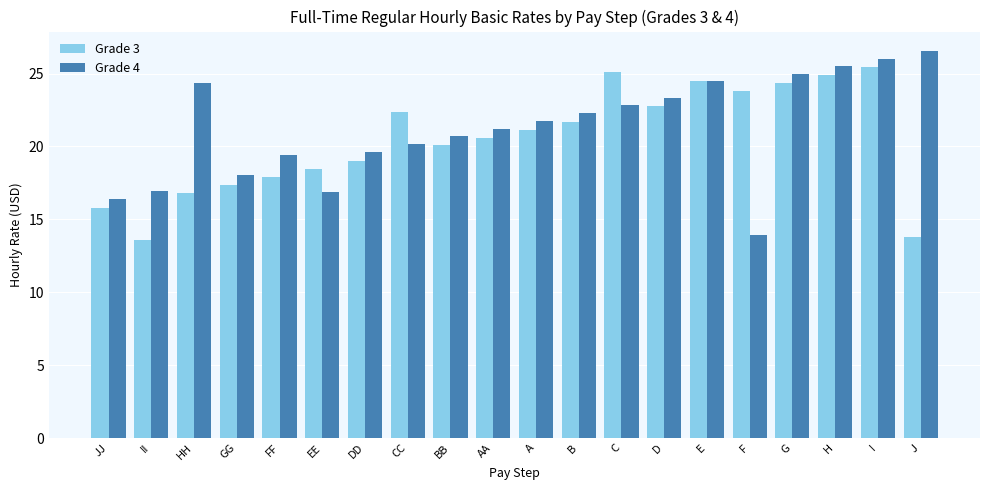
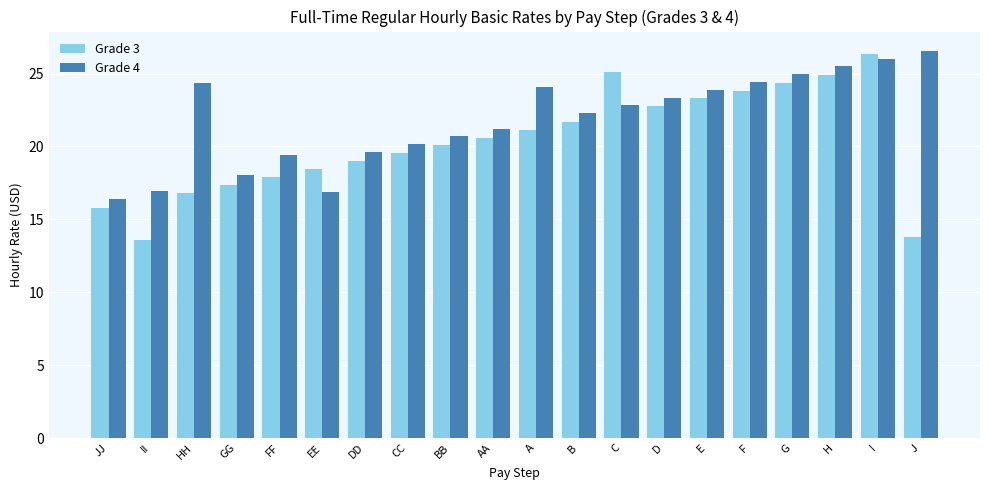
Grade 3, CC: 22.4 -> 19.5
Grade 4, A: 21.8 -> 24.1
Grade 3, E: 24.5 -> 23.3
Grade 4, E: 24.5 -> 23.9
Grade 4, F: 14.0 -> 24.4
Grade 3, I: 25.4 -> 26.3
